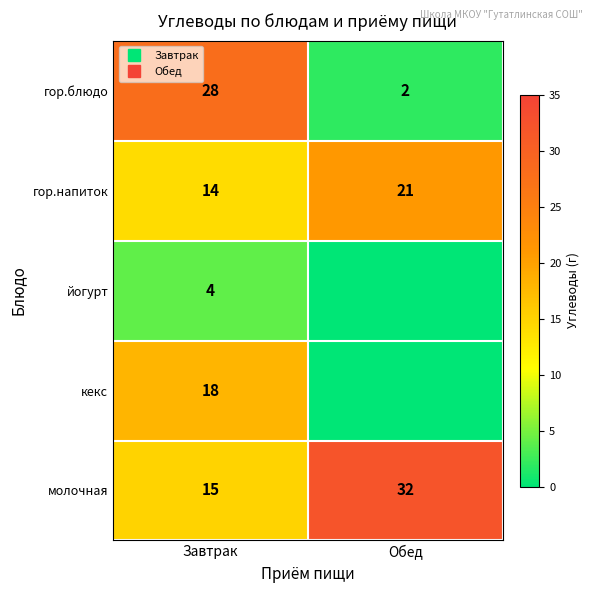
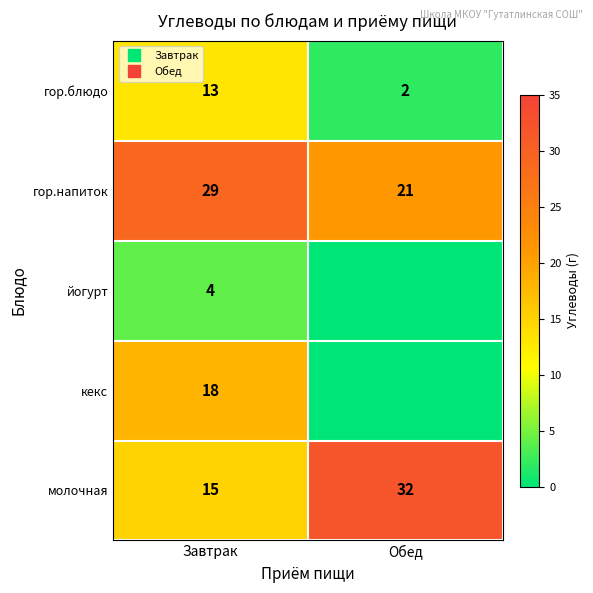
гор.блюдо, Завтрак: 28 -> 13
гор.напиток, Завтрак: 14 -> 29
